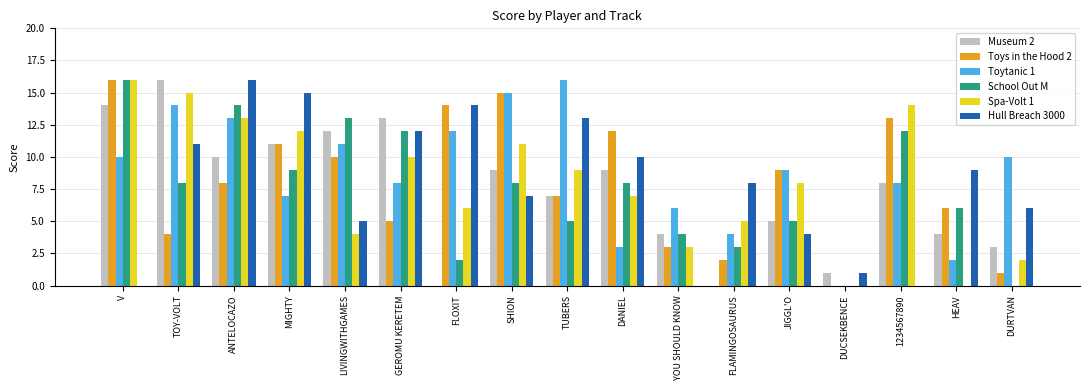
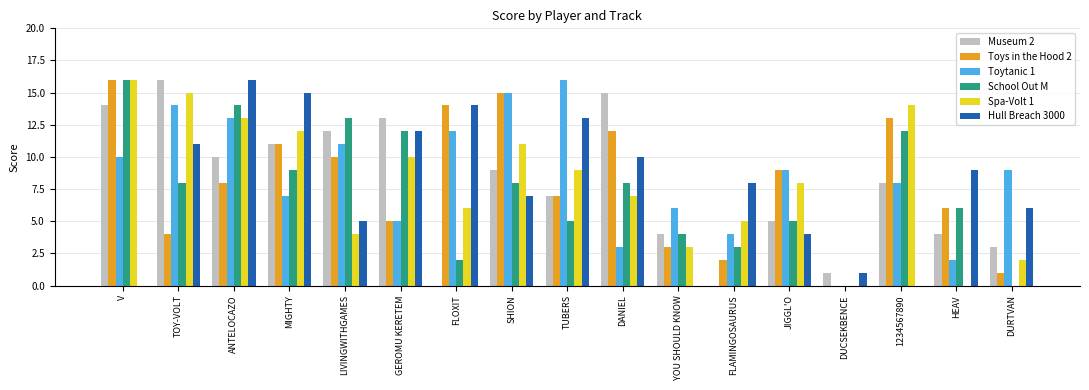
Toytanic 1, GEROMU KERETEM: 8 -> 5
Museum 2, DANIEL: 9 -> 15
Toytanic 1, DURTVAN: 10 -> 9
